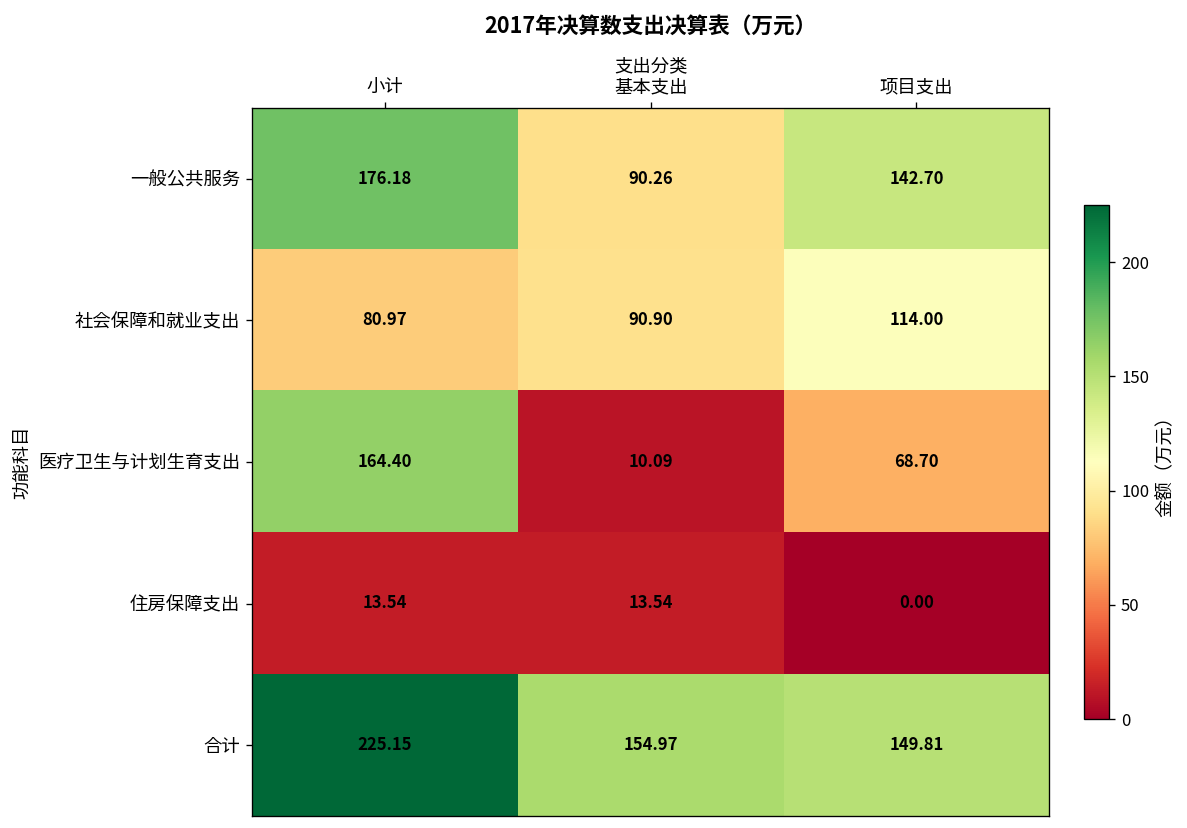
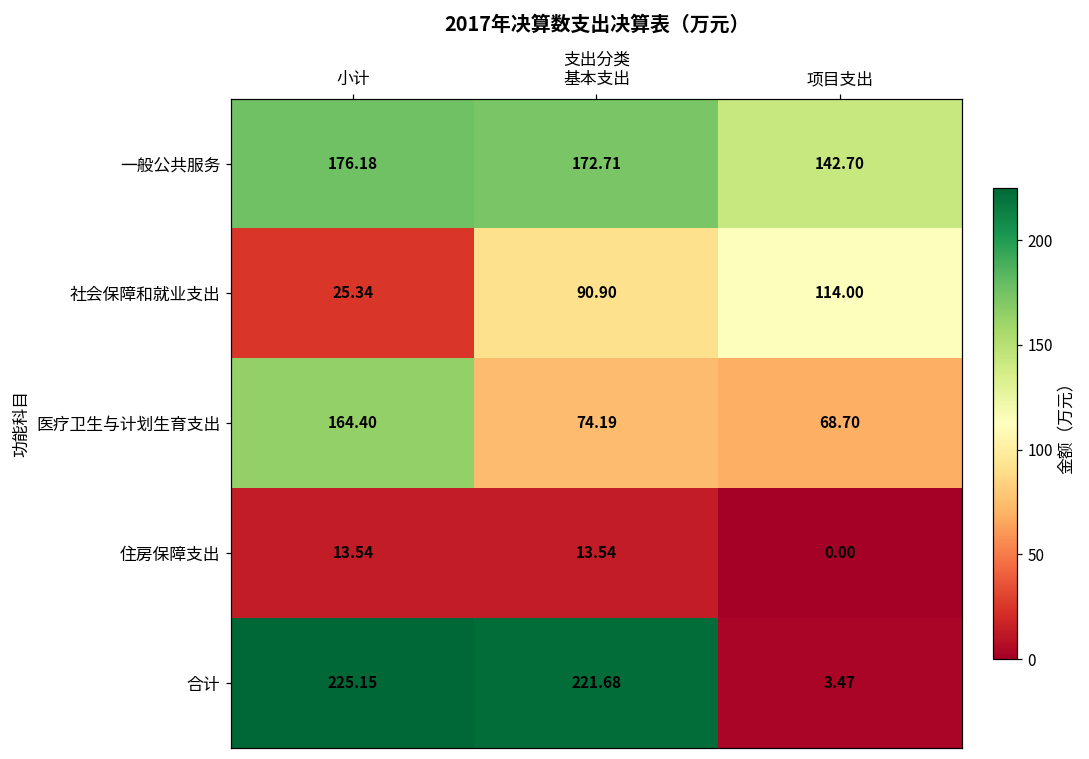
一般公共服务, 基本支出: 90.26 -> 172.71
社会保障和就业支出, 小计: 80.97 -> 25.34
医疗卫生与计划生育支出, 基本支出: 10.09 -> 74.19
合计, 基本支出: 154.97 -> 221.68
合计, 项目支出: 149.81 -> 3.47
